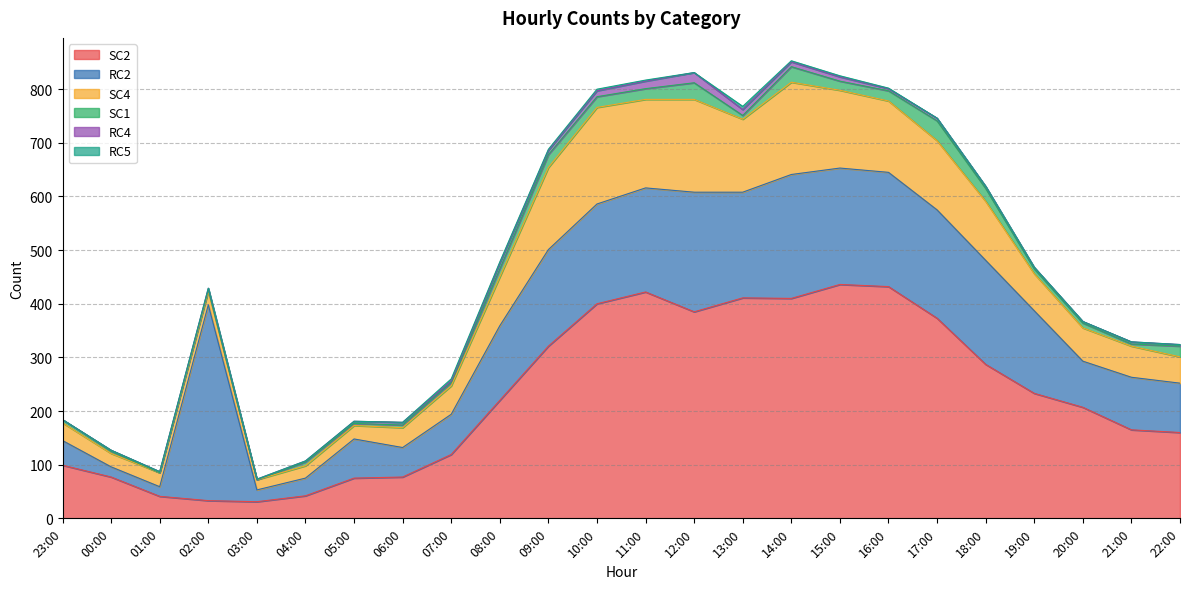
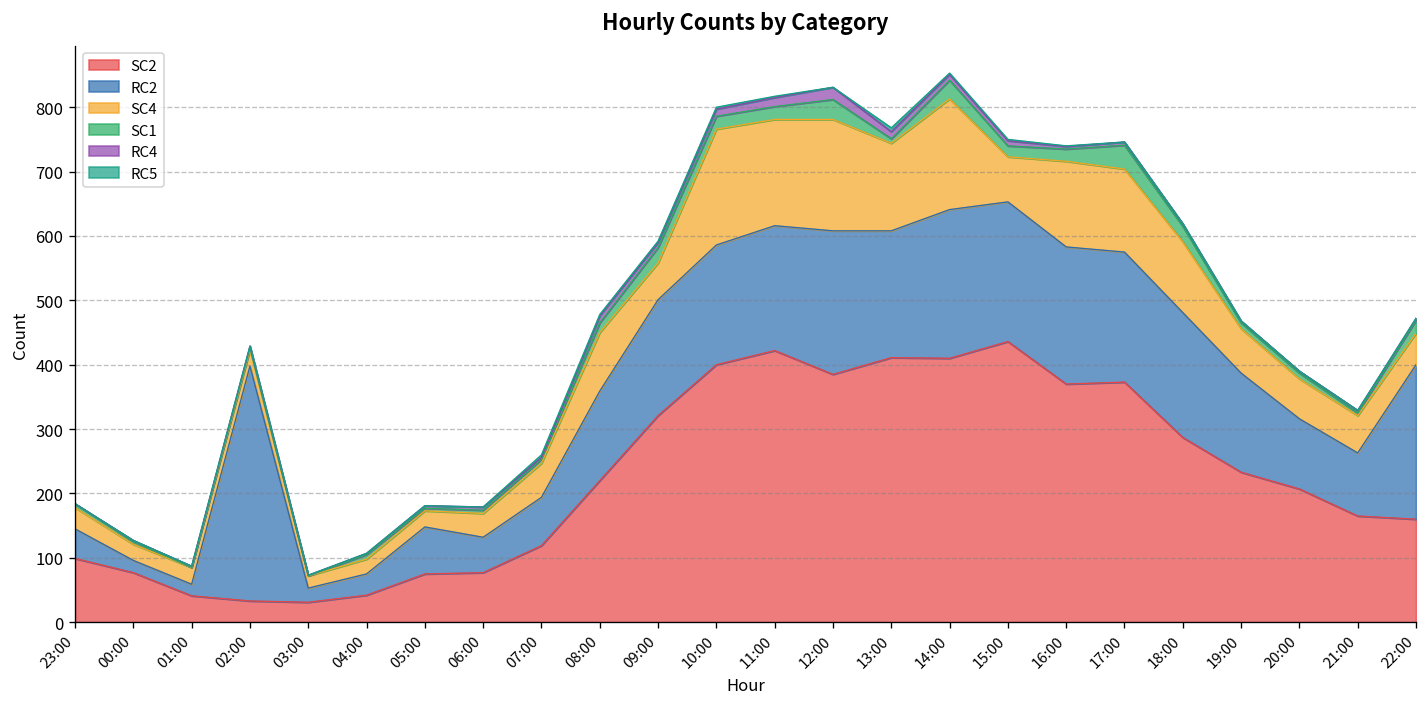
SC4, 09:00: 150 -> 60
SC4, 15:00: 150 -> 70
SC2, 16:00: 430 -> 370
RC2, 20:00: 90 -> 110
RC2, 22:00: 90 -> 240
